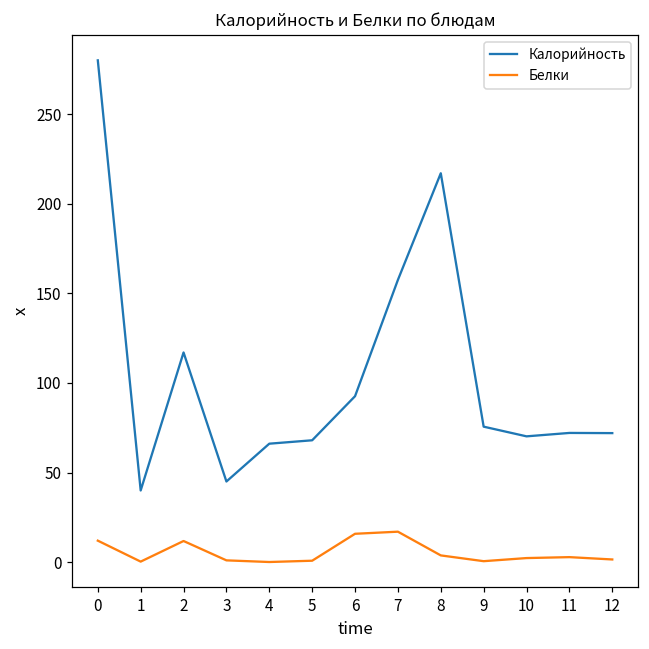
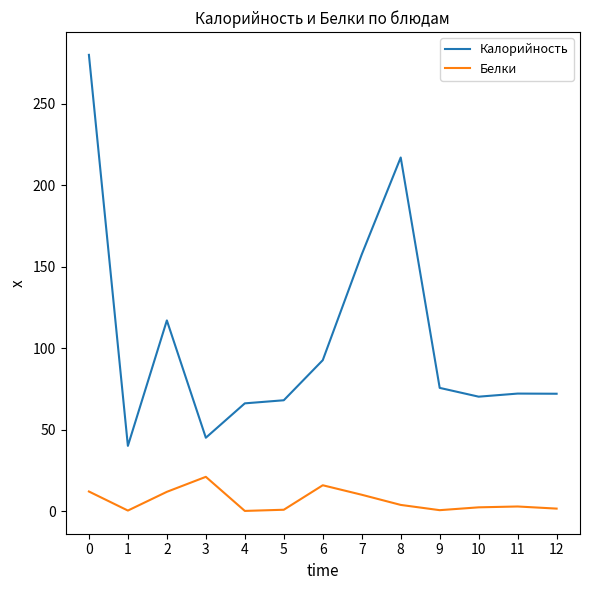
Белки, 3: 1 -> 21
Белки, 7: 17 -> 10
